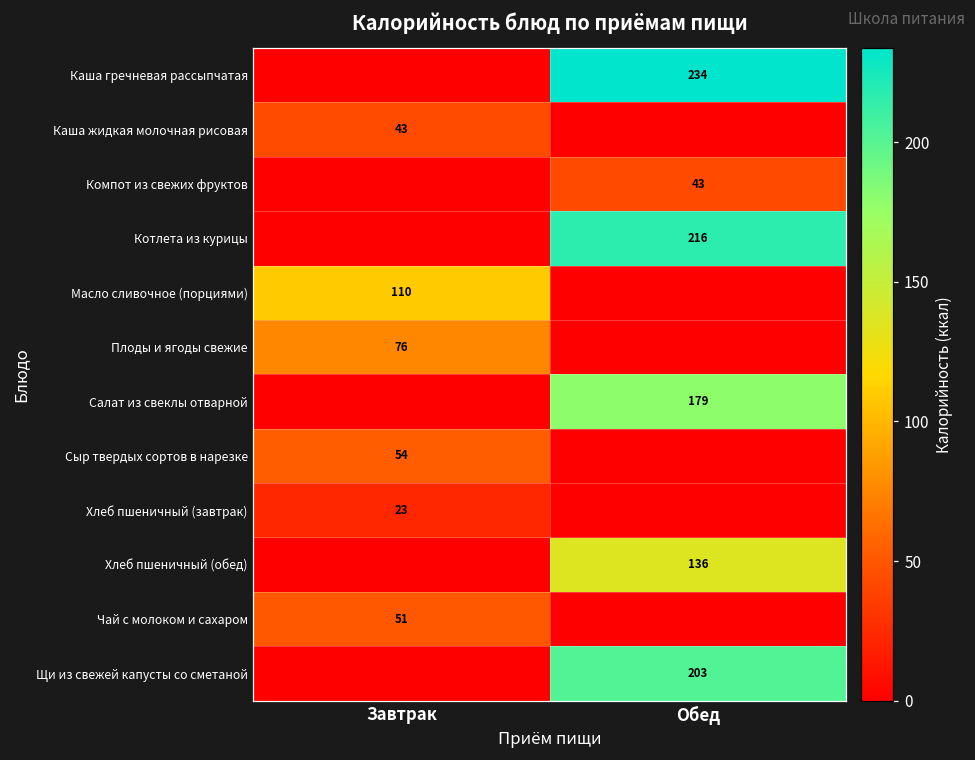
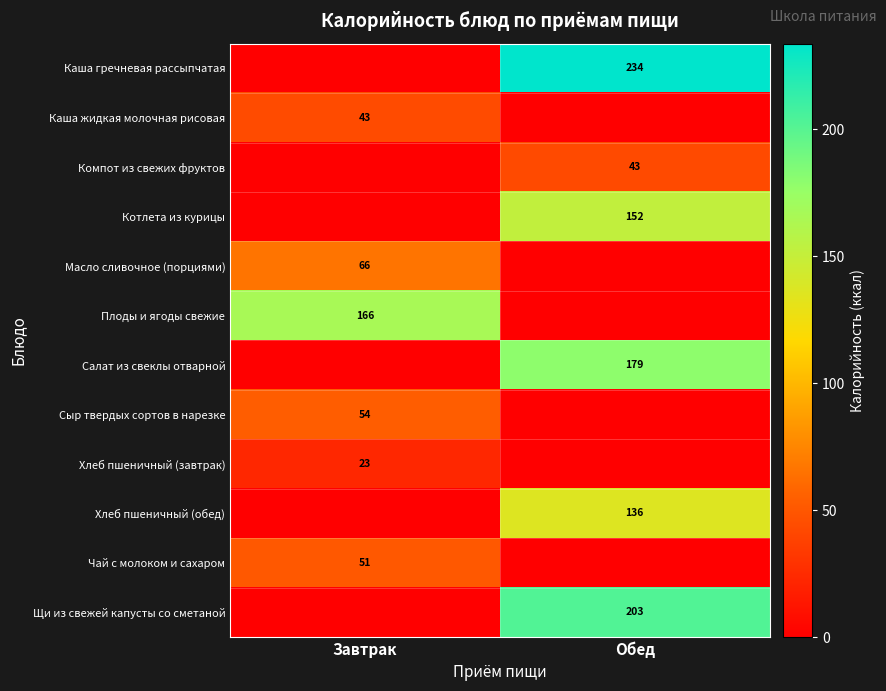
Котлета из курицы, Обед: 216 -> 152
Масло сливочное (порциями), Завтрак: 110 -> 66
Плоды и ягоды свежие, Завтрак: 76 -> 166
